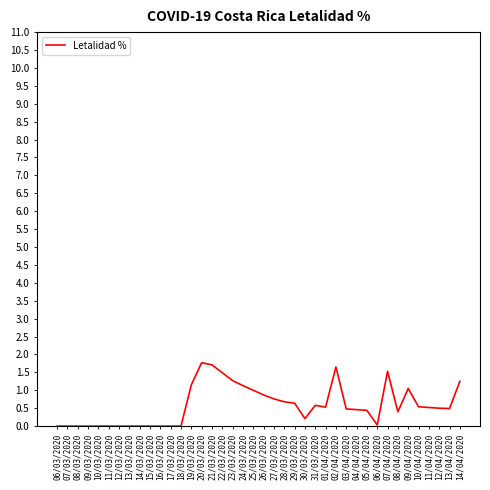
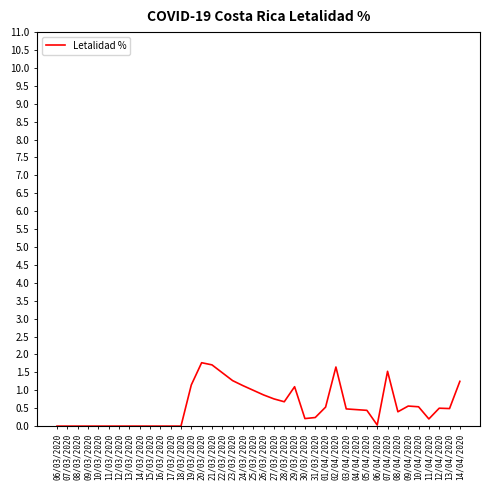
29/03/2020: 0.6 -> 1.1
31/03/2020: 0.6 -> 0.2
09/04/2020: 1.1 -> 0.6
11/04/2020: 0.5 -> 0.2
